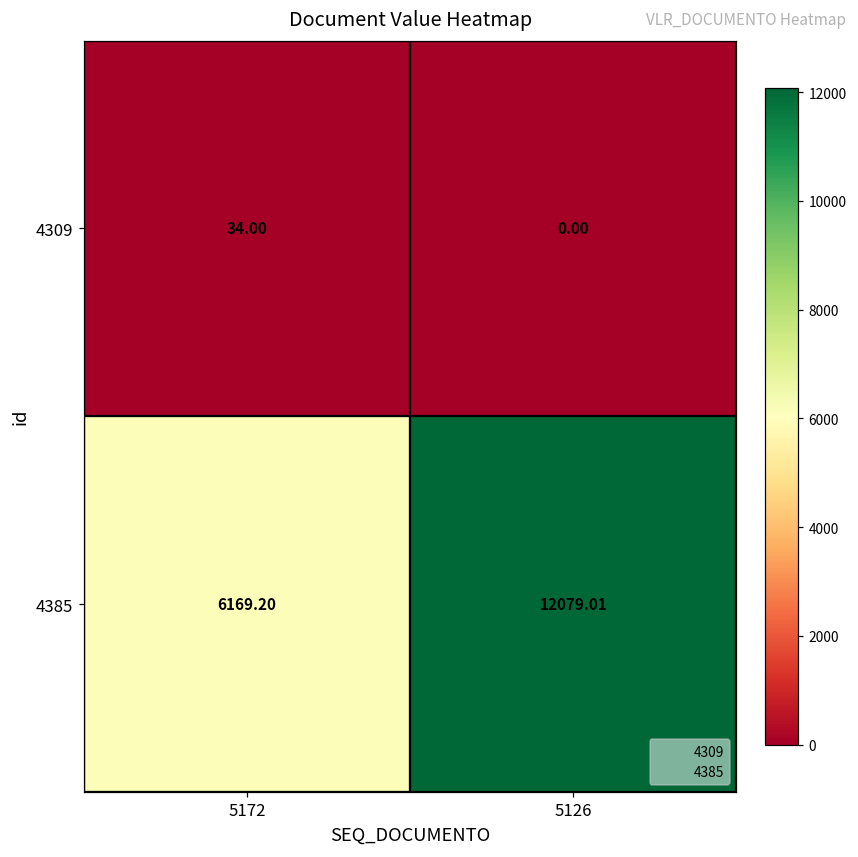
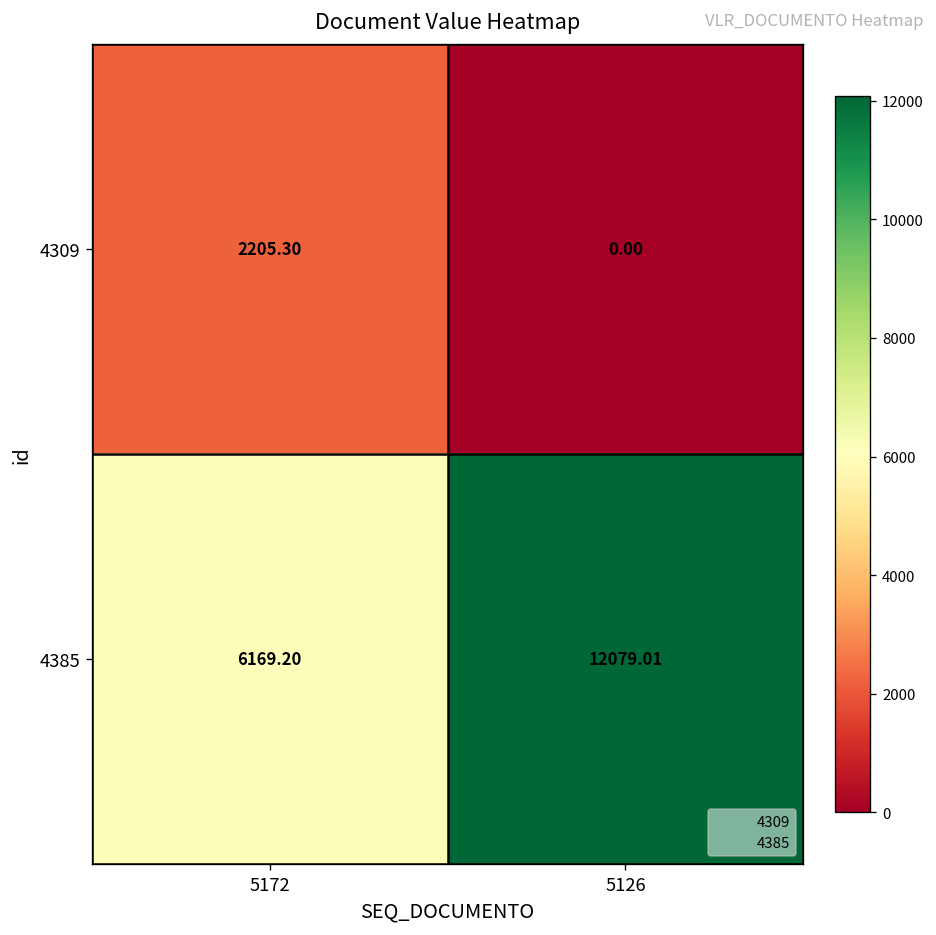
4309, 5172: 34.00 -> 2205.30
